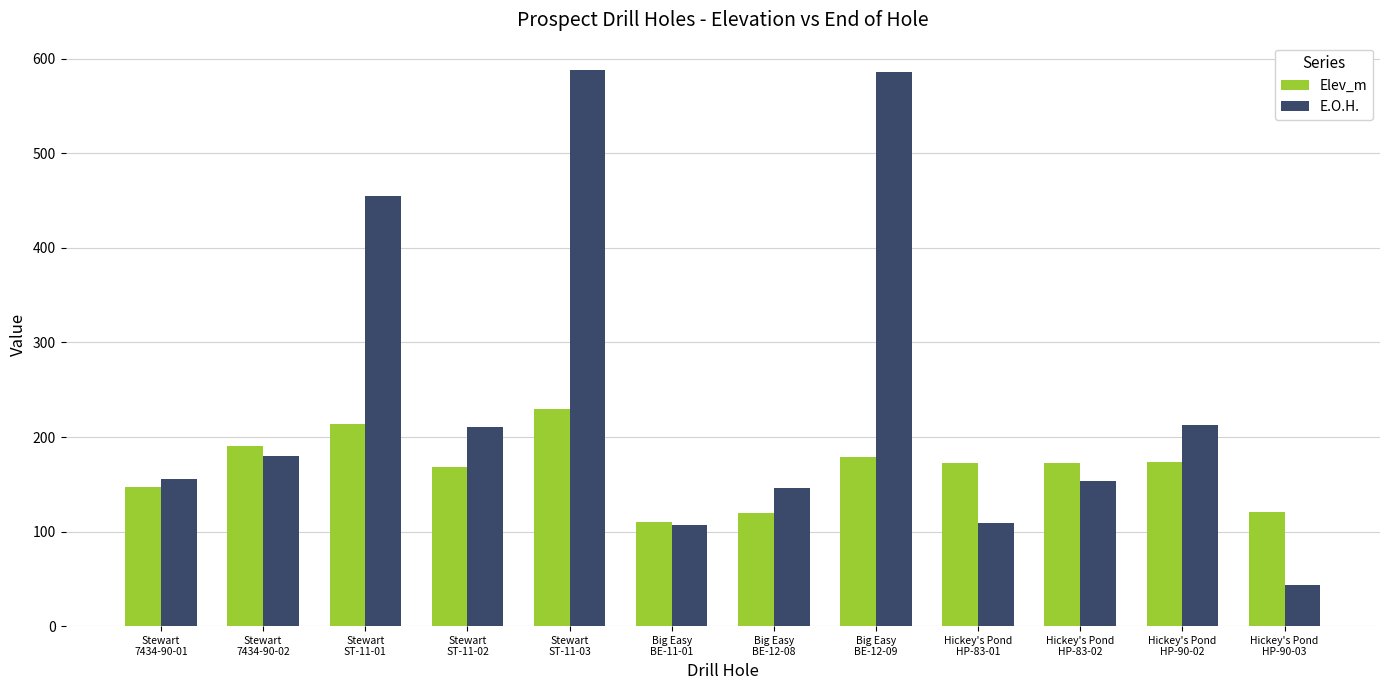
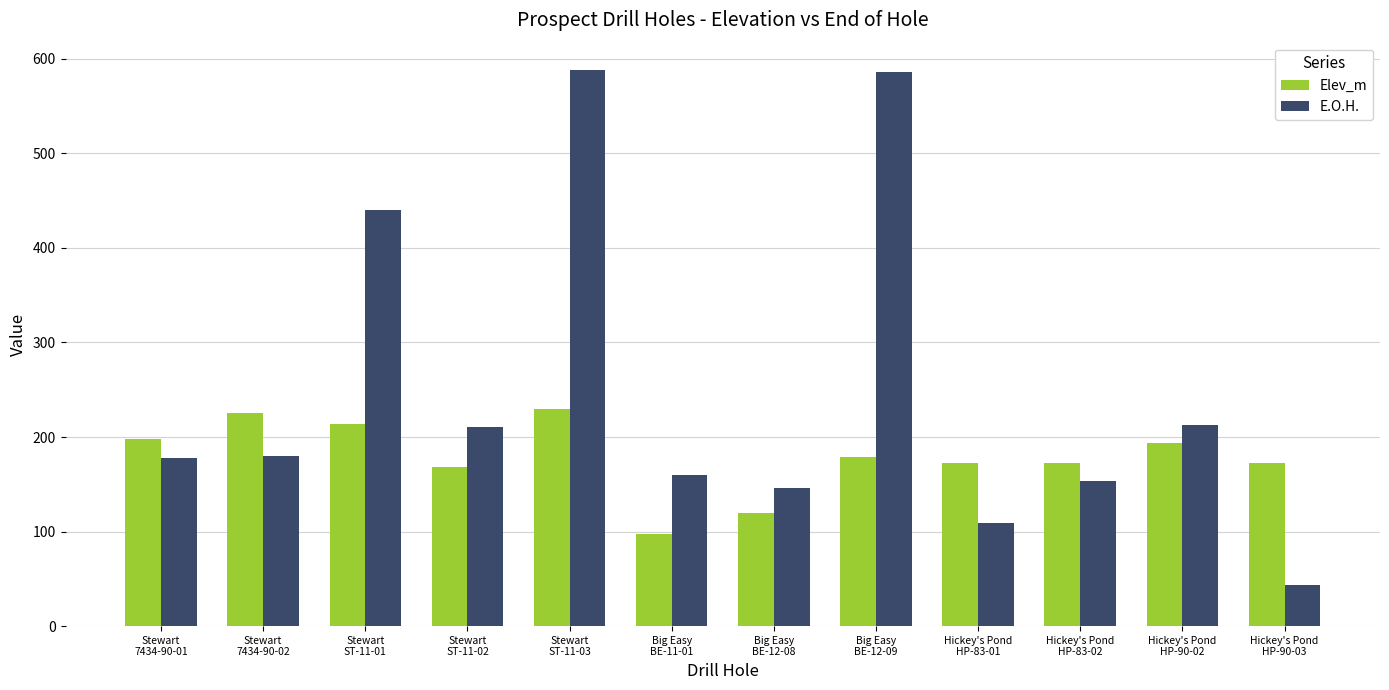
Elev_m, Stewart 7434-90-01: 150 -> 200
E.O.H., Stewart 7434-90-01: 160 -> 180
Elev_m, Stewart 7434-90-02: 190 -> 230
E.O.H., Stewart ST-11-01: 460 -> 440
Elev_m, Big Easy BE-11-01: 110 -> 100
E.O.H., Big Easy BE-11-01: 110 -> 160
Elev_m, Hickey's Pond HP-90-02: 170 -> 190
Elev_m, Hickey's Pond HP-90-03: 120 -> 170
